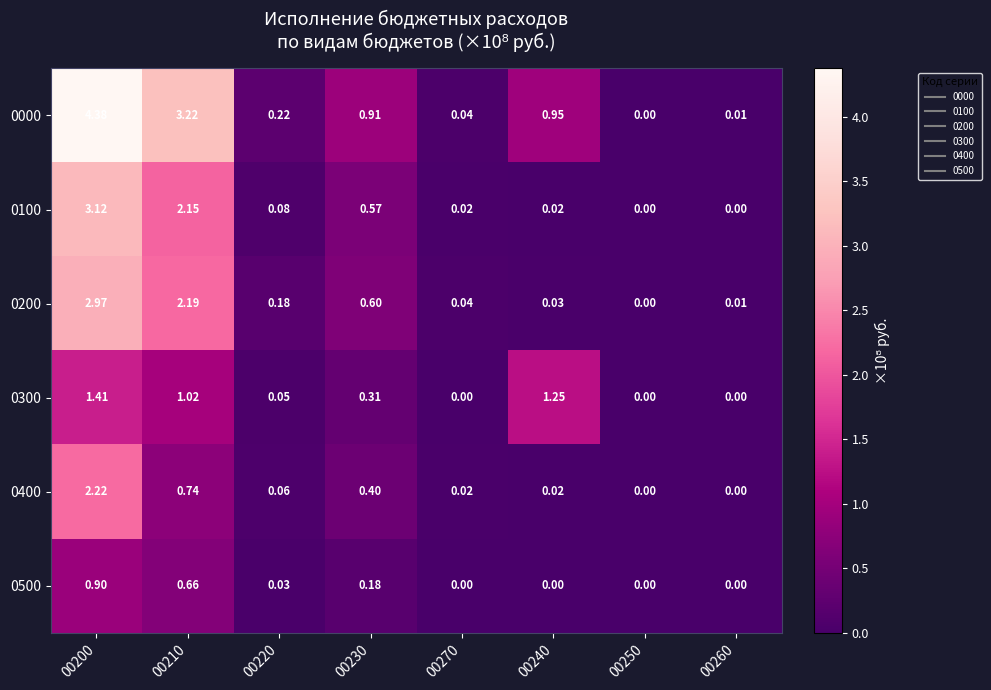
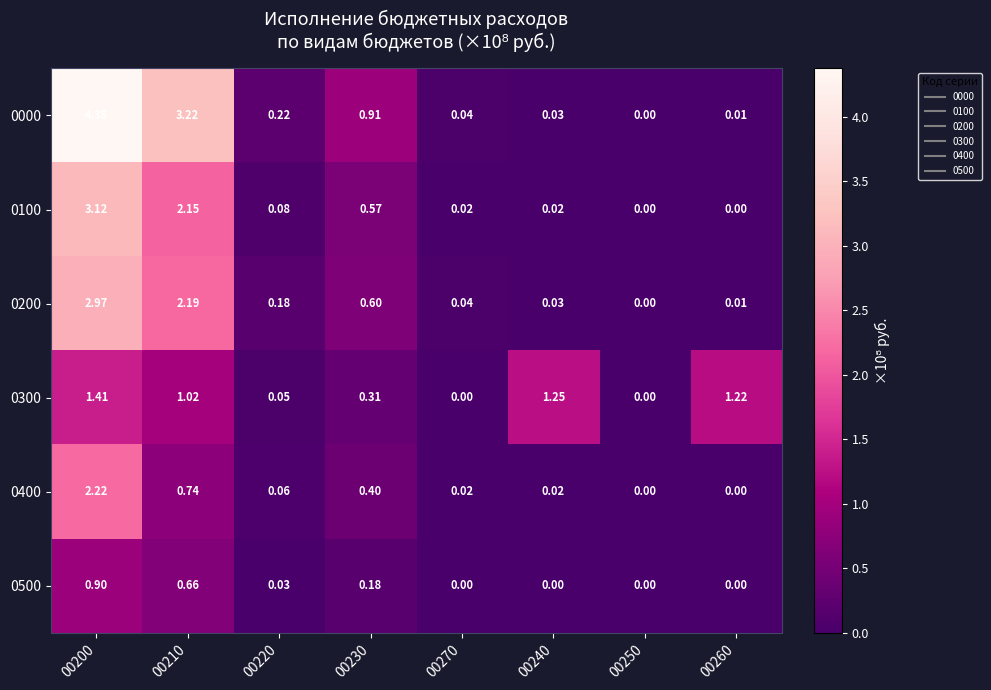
0000, 00240: 0.95 -> 0.03
0300, 00260: 0.00 -> 1.22
